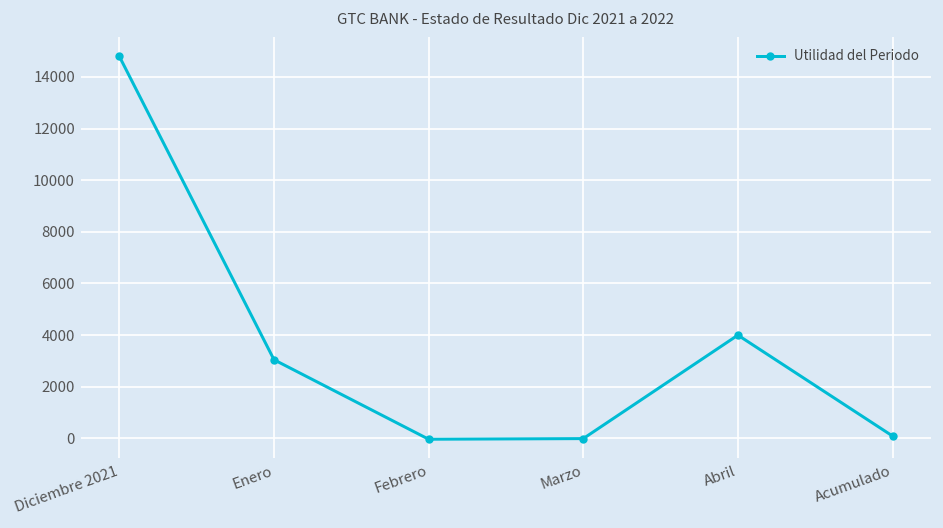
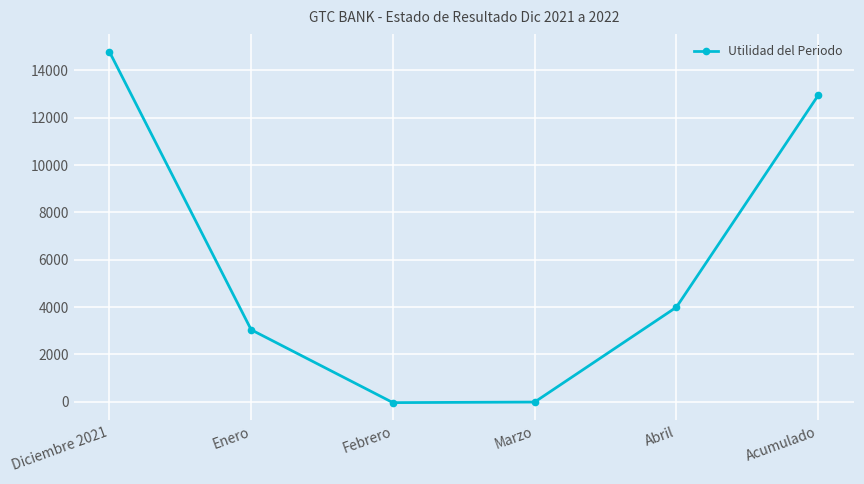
Acumulado: 100 -> 12900
